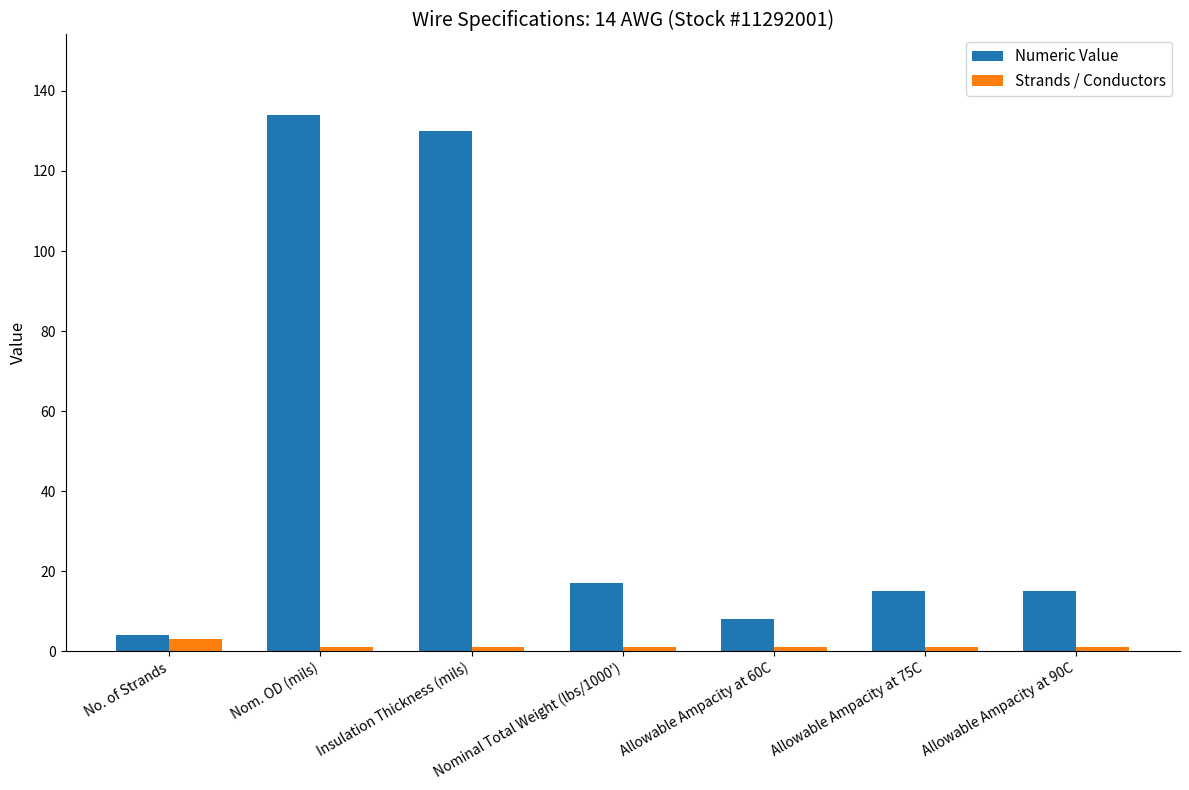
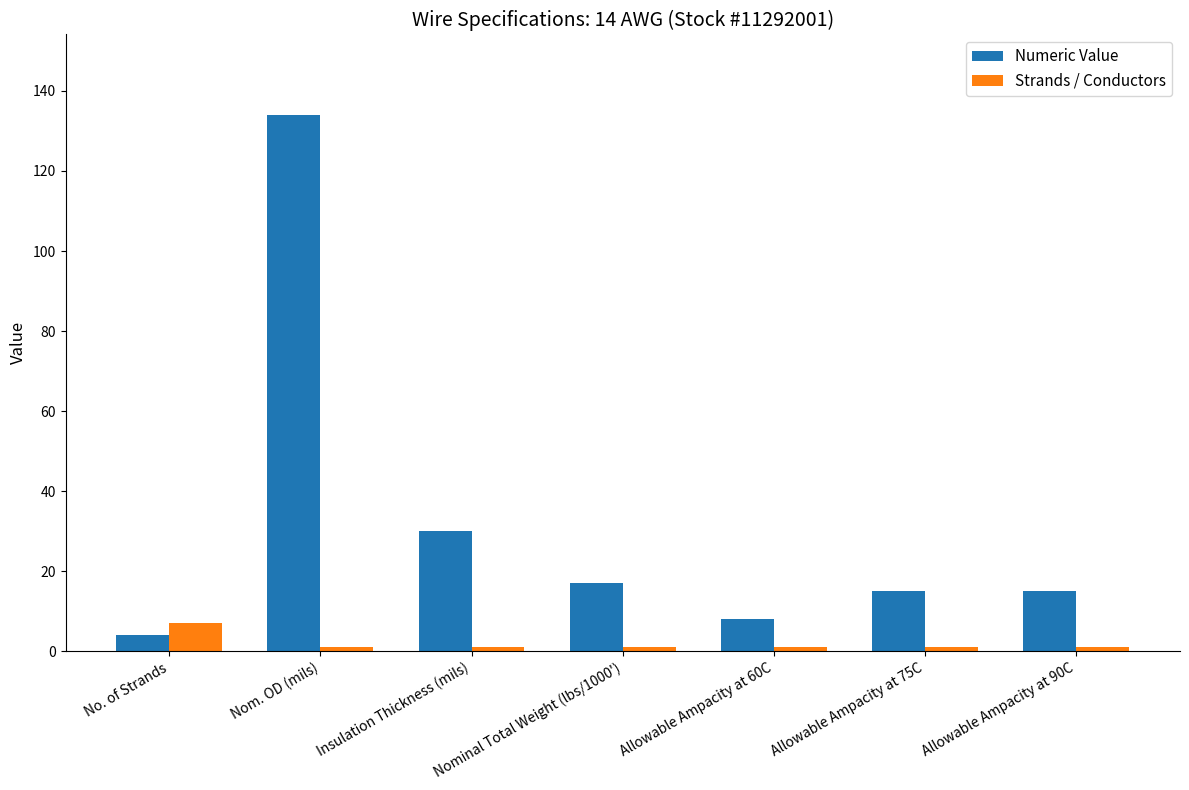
Strands / Conductors, No. of Strands: 3 -> 7
Numeric Value, Insulation Thickness (mils): 130 -> 30
